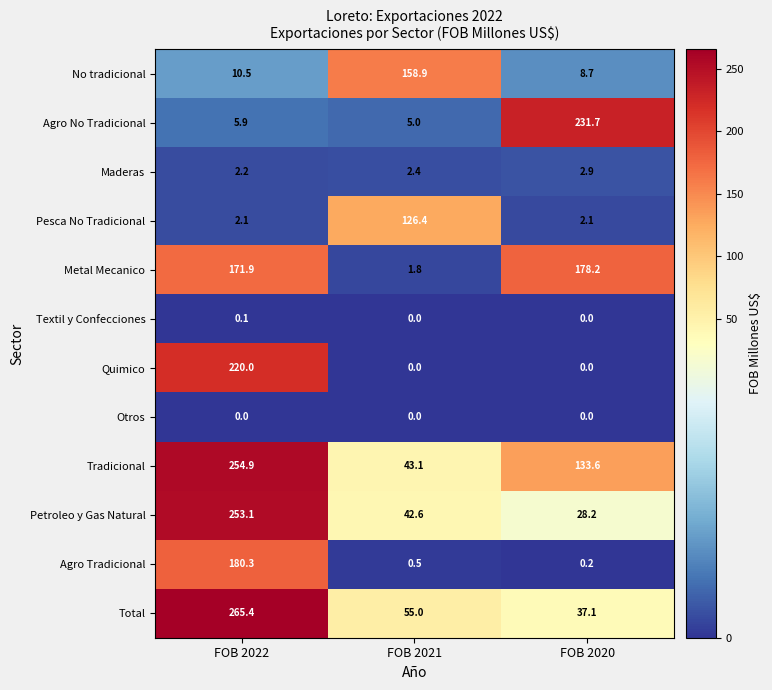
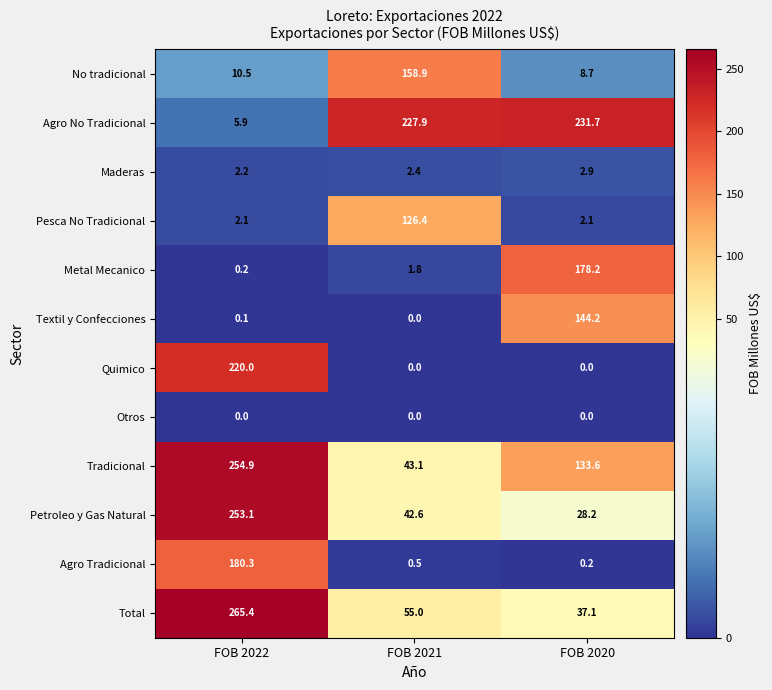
Agro No Tradicional, FOB 2021: 5.0 -> 227.9
Metal Mecanico, FOB 2022: 171.9 -> 0.2
Textil y Confecciones, FOB 2020: 0.0 -> 144.2
